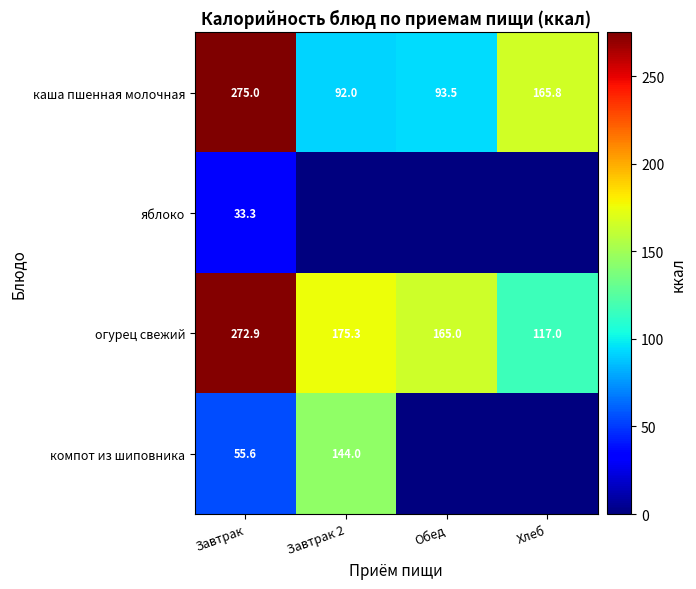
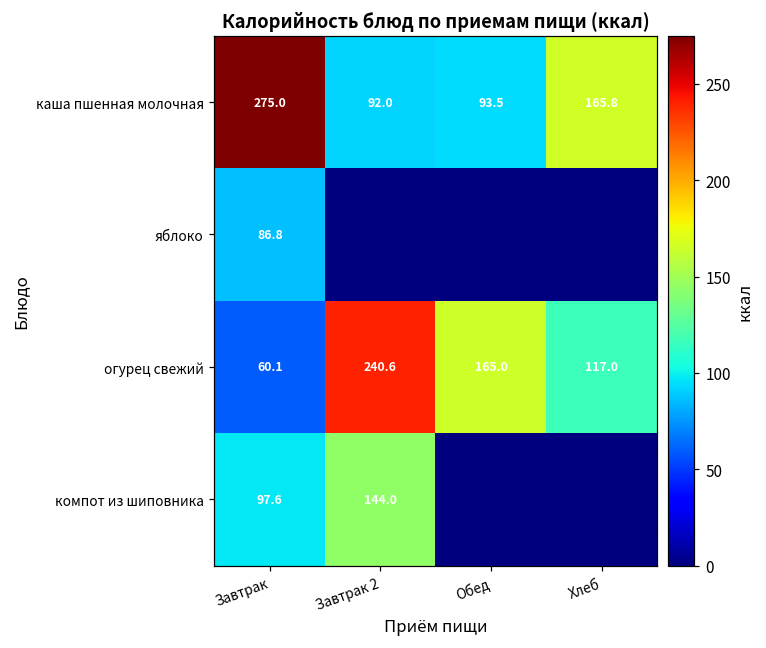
яблоко, Завтрак: 33.3 -> 86.8
огурец свежий, Завтрак: 272.9 -> 60.1
огурец свежий, Завтрак 2: 175.3 -> 240.6
компот из шиповника, Завтрак: 55.6 -> 97.6
